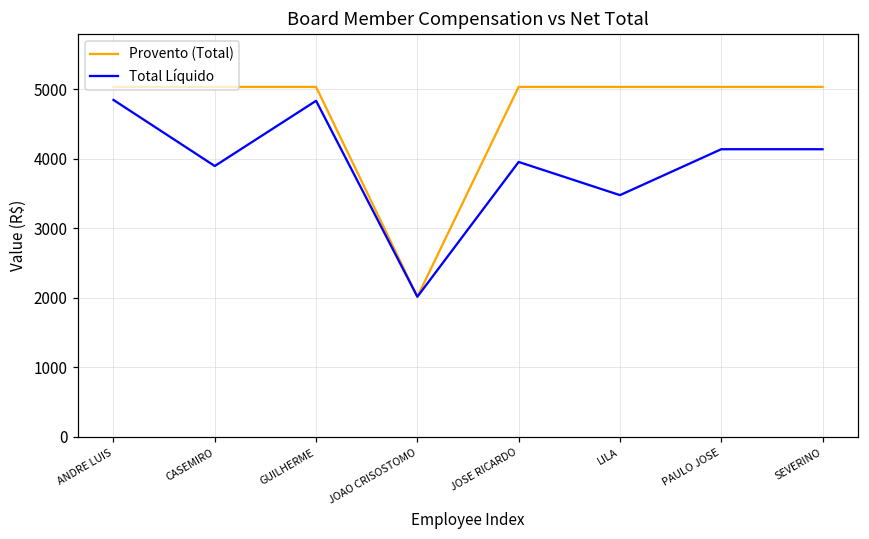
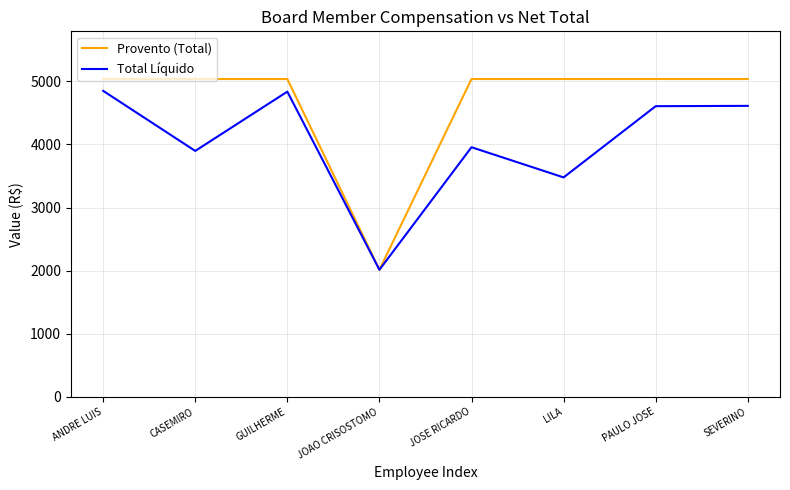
Total Líquido, PAULO JOSE: 4100 -> 4600
Total Líquido, SEVERINO: 4100 -> 4600
